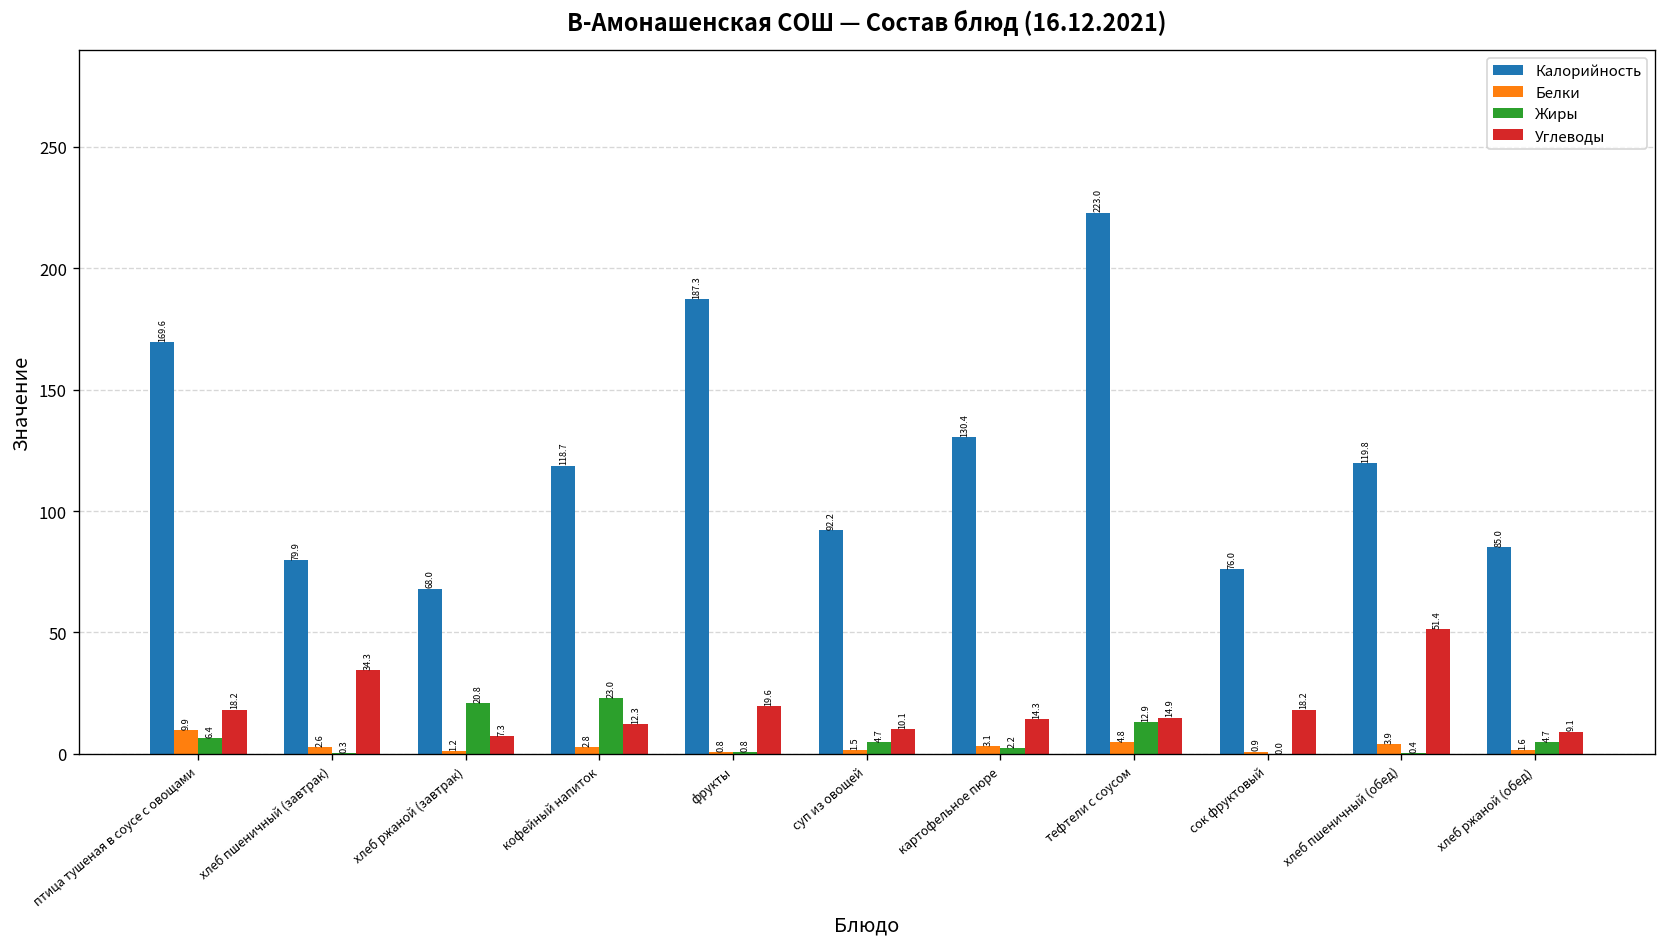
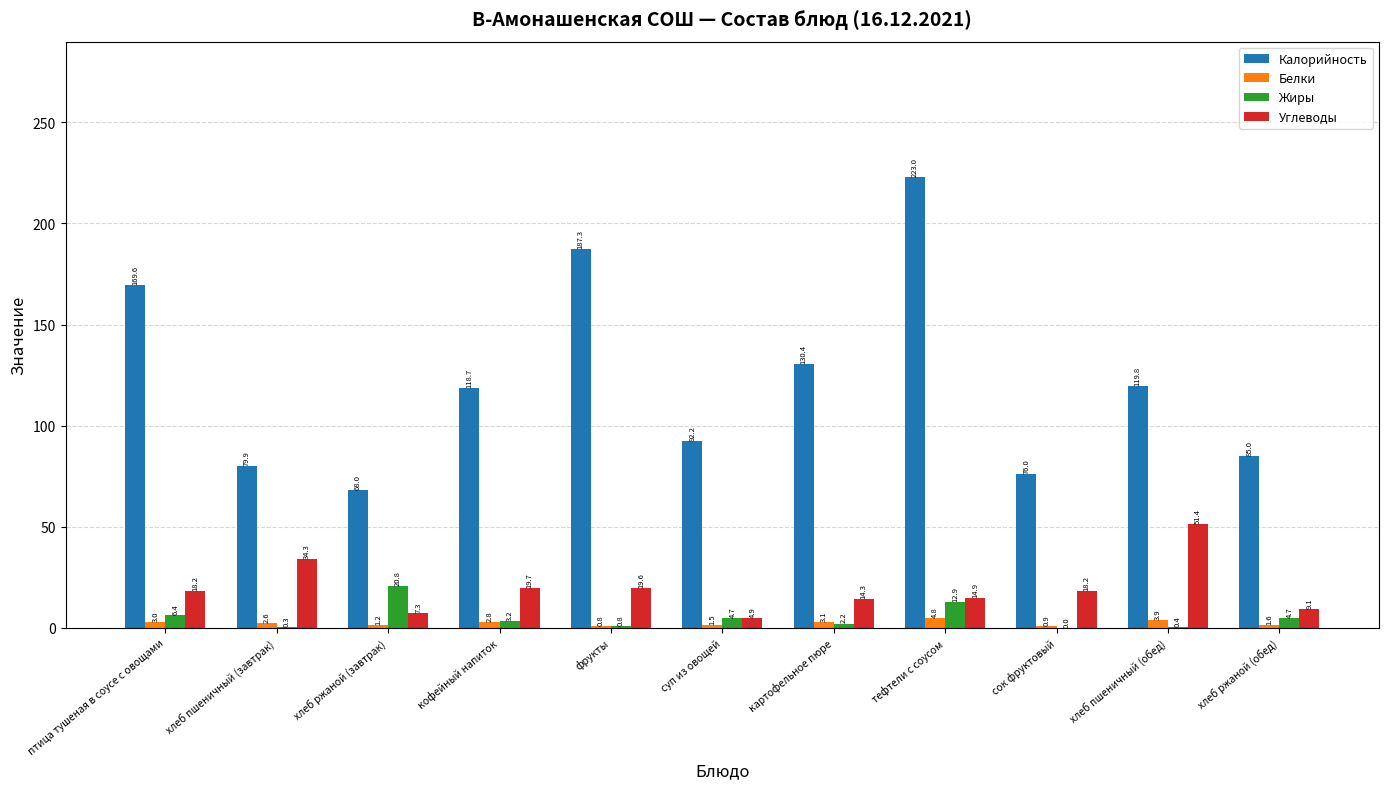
Белки, птица тушеная в соусе с овощами: 9.9 -> 3.0
Жиры, кофейный напиток: 23.0 -> 3.2
Углеводы, кофейный напиток: 12.3 -> 19.7
Углеводы, суп из овощей: 10.1 -> 4.9
